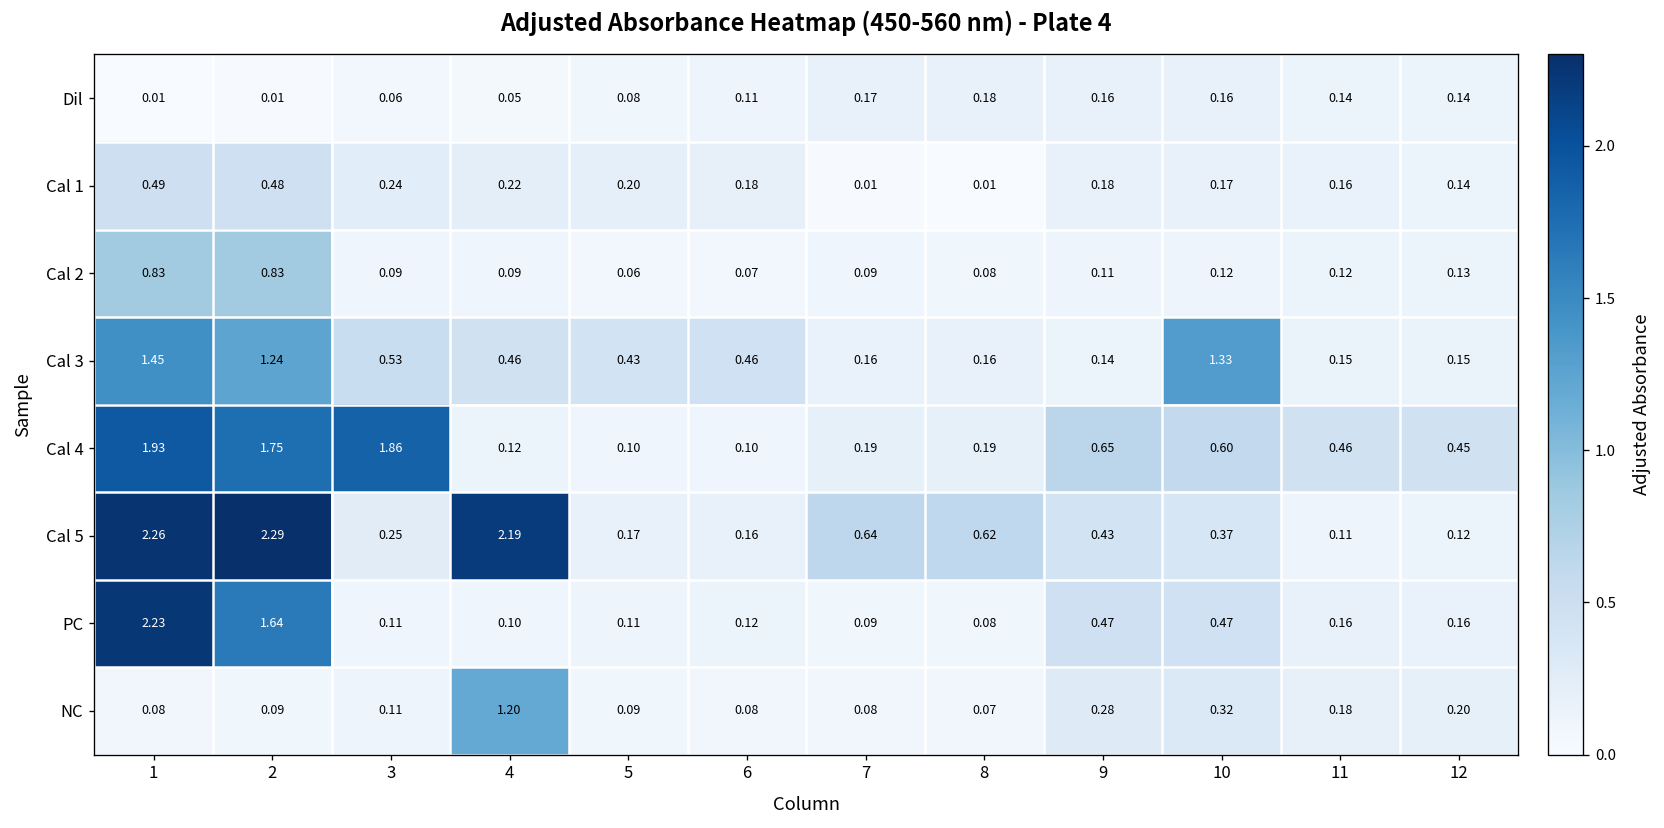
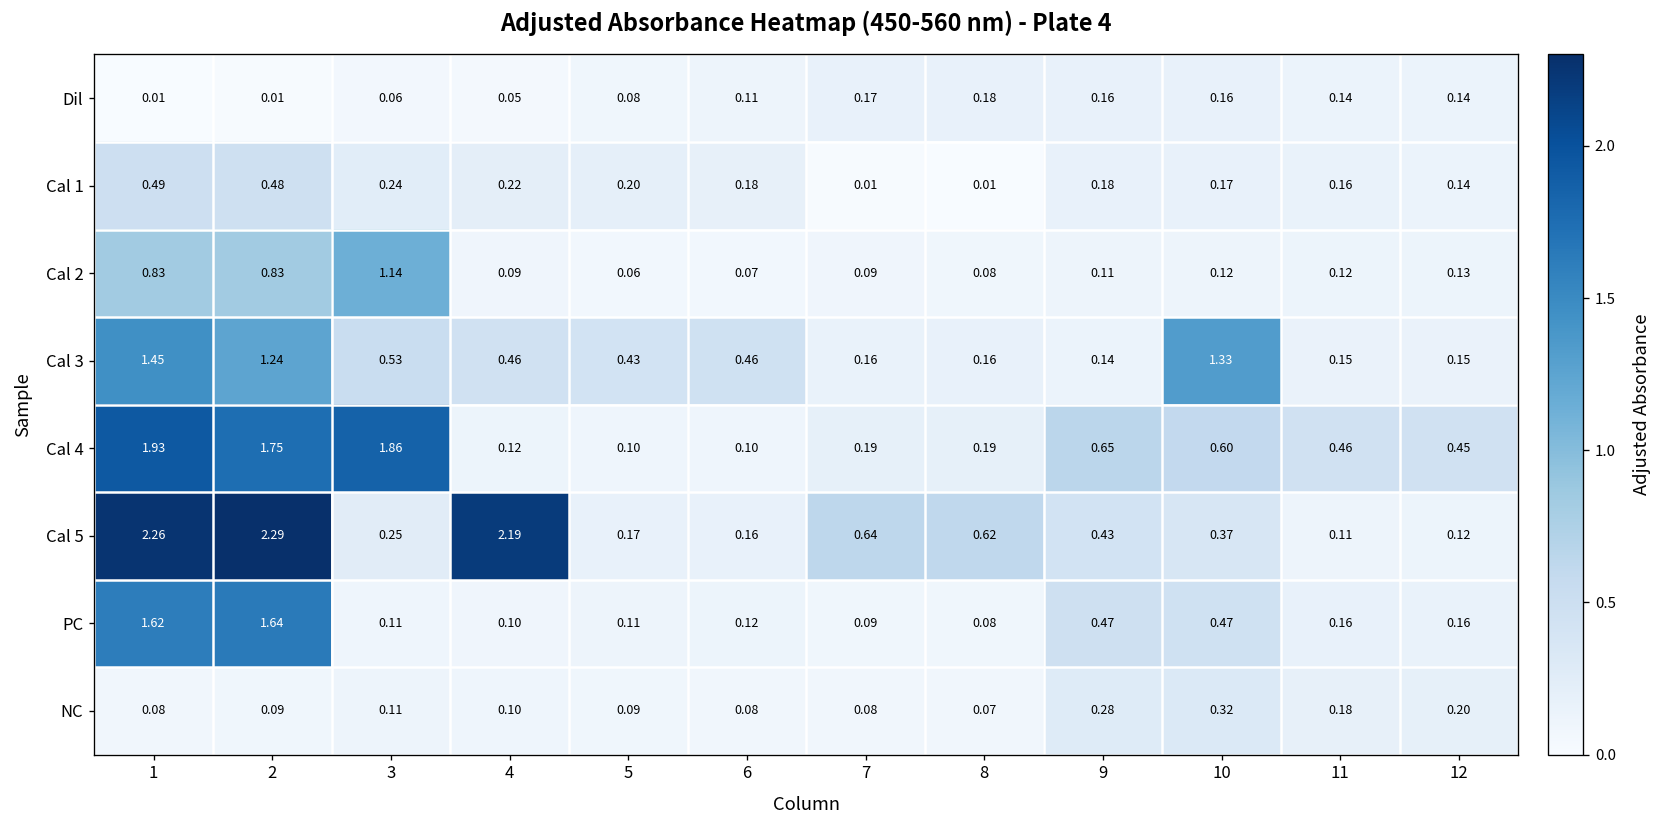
Cal 2, 3: 0.09 -> 1.14
PC, 1: 2.23 -> 1.62
NC, 4: 1.20 -> 0.10
